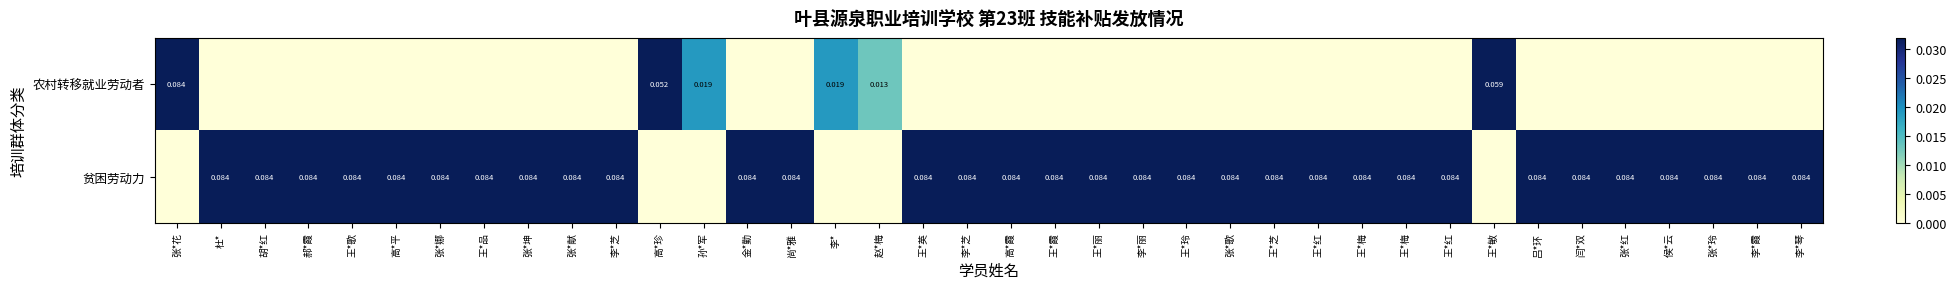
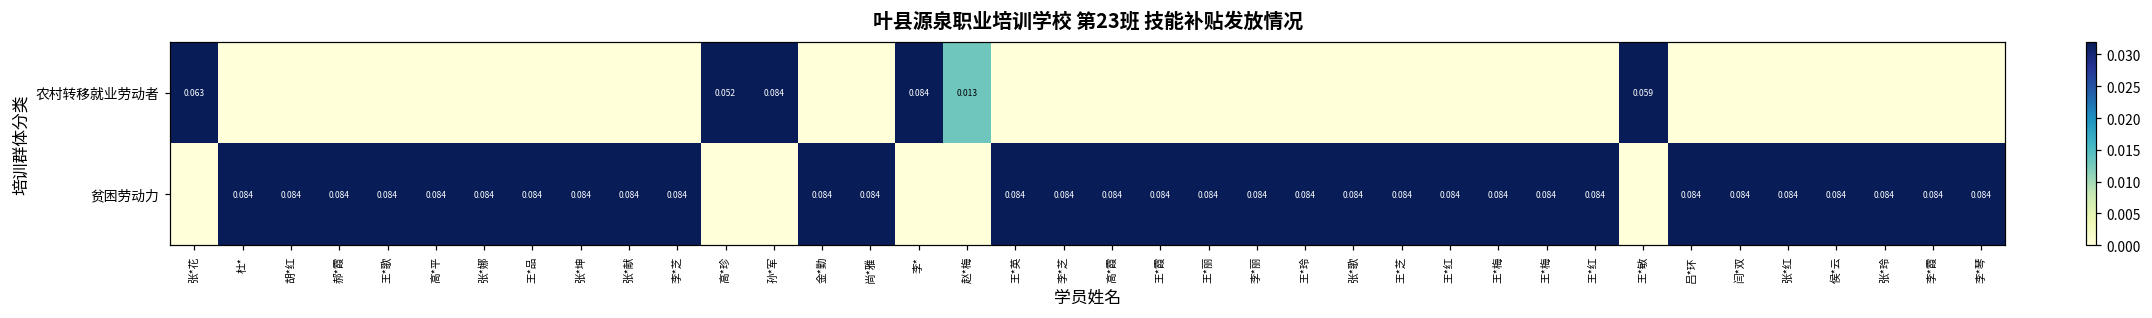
农村转移就业劳动者, 张*花: 0.084 -> 0.063
农村转移就业劳动者, 孙*军: 0.019 -> 0.084
农村转移就业劳动者, 李*: 0.019 -> 0.084
